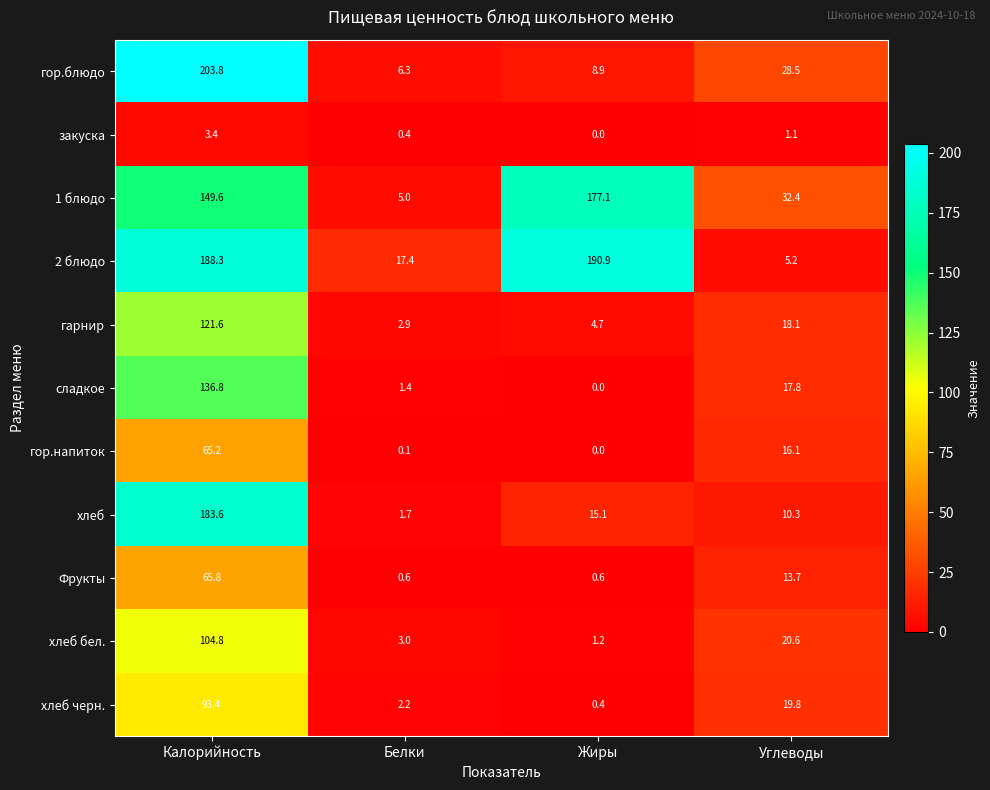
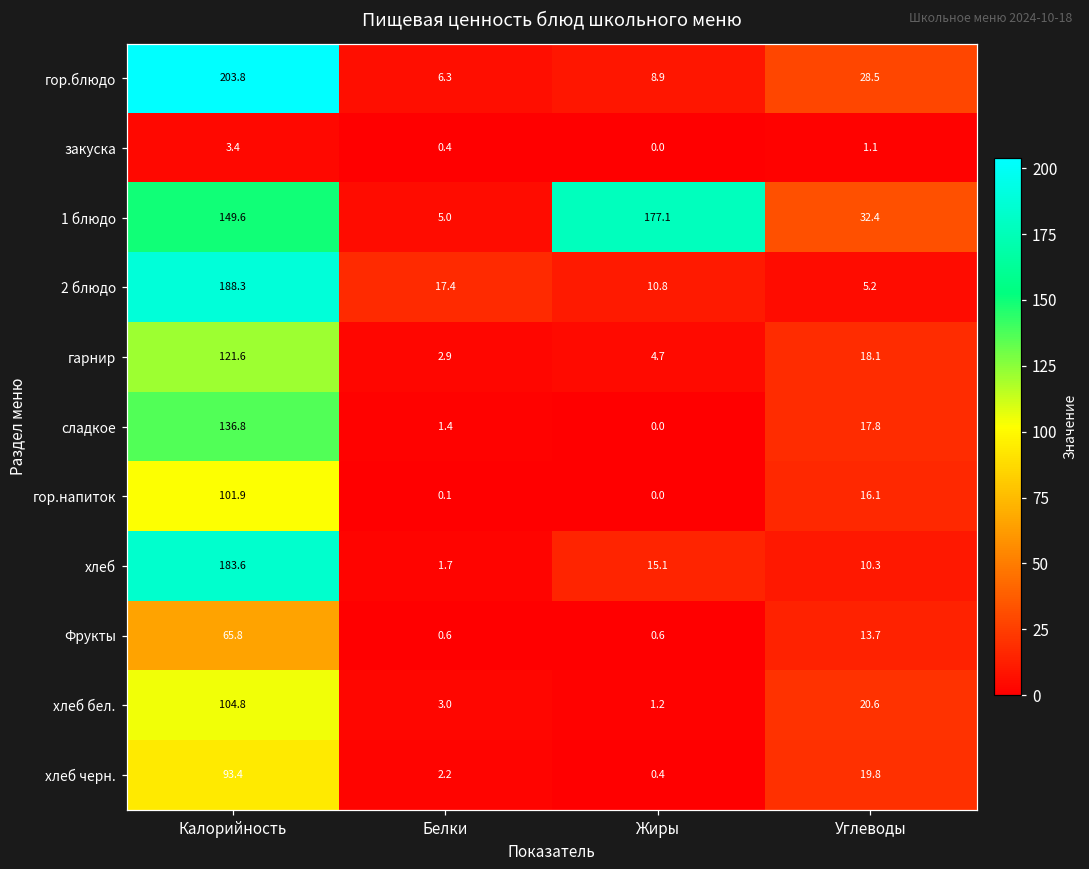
2 блюдо, Жиры: 190.9 -> 10.8
гор.напиток, Калорийность: 65.2 -> 101.9
